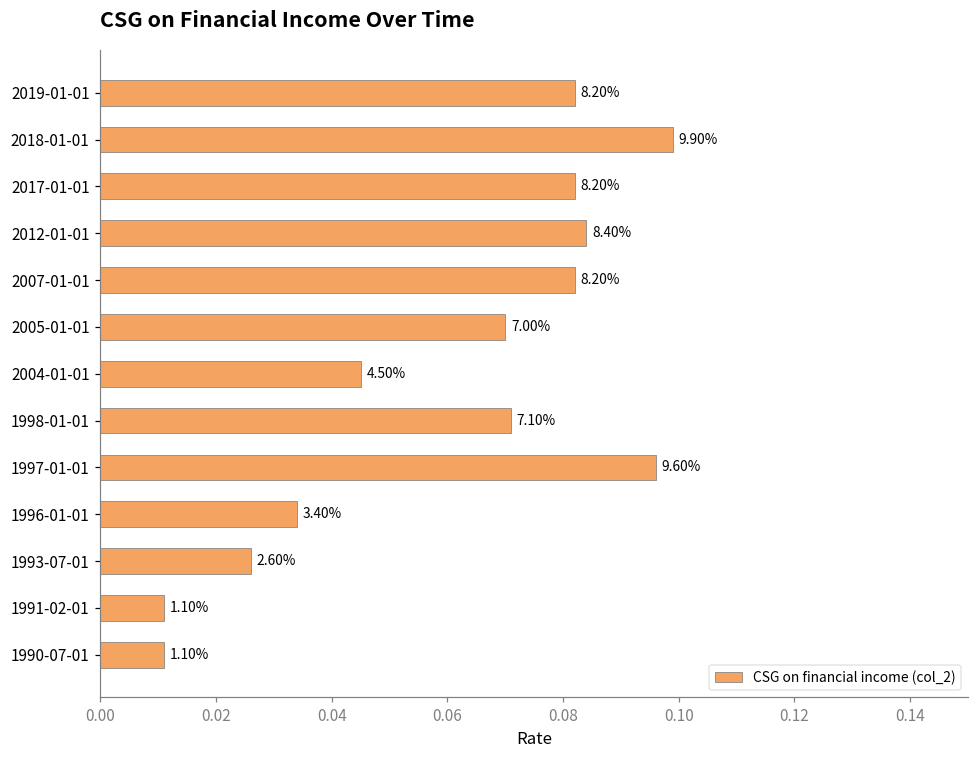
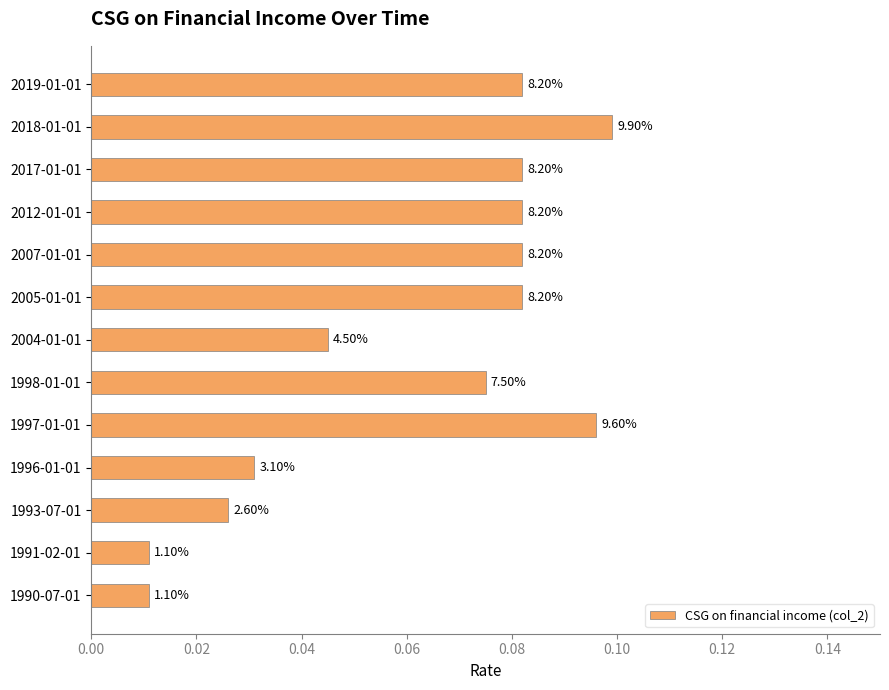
2012-01-01: 8.40% -> 8.20%
2005-01-01: 7.00% -> 8.20%
1998-01-01: 7.10% -> 7.50%
1996-01-01: 3.40% -> 3.10%
